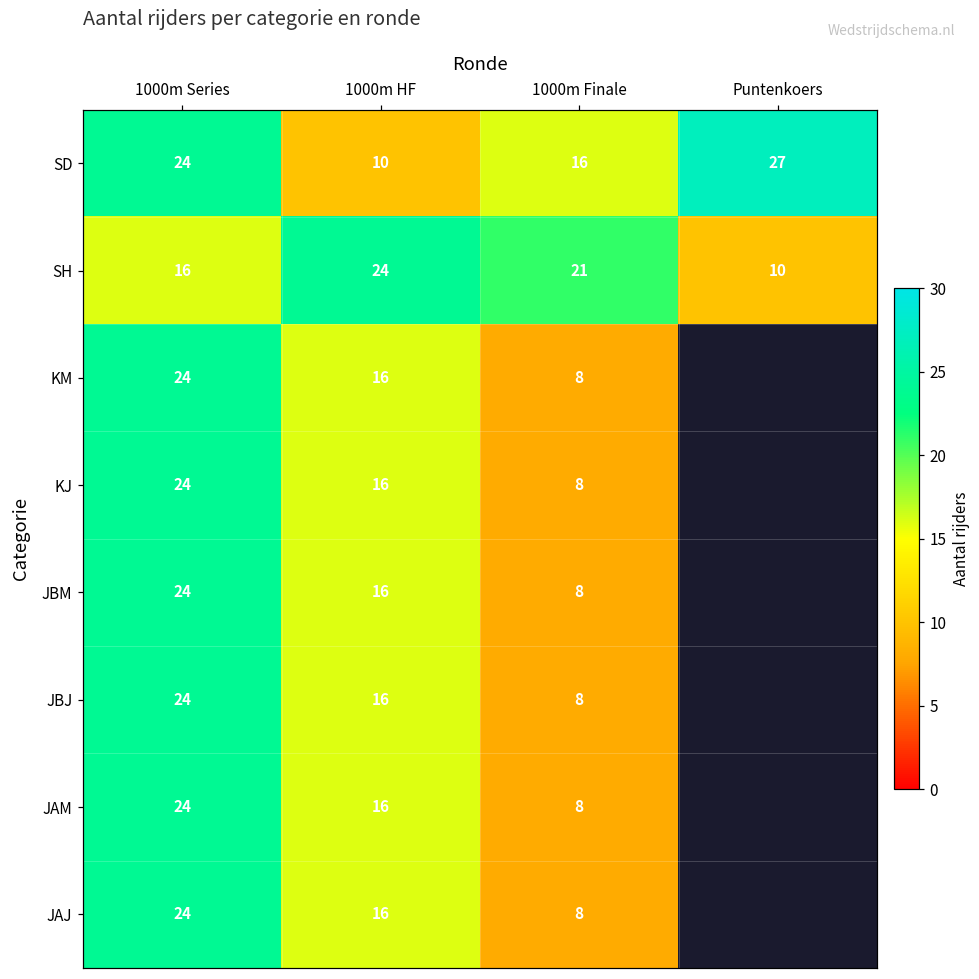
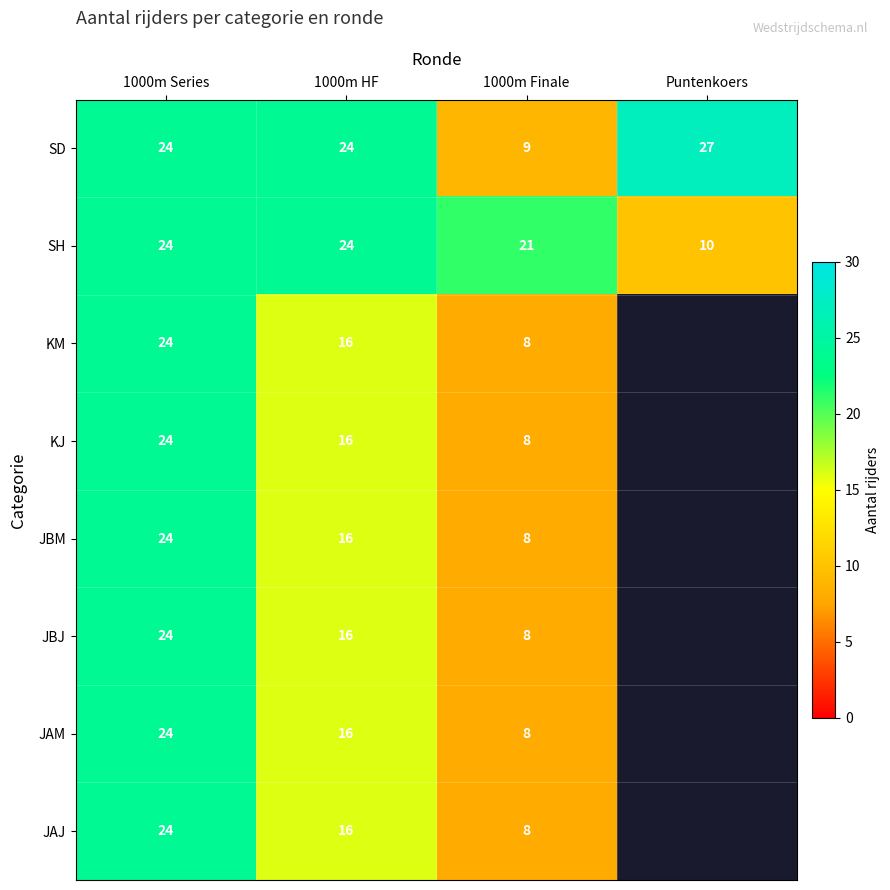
SD, 1000m HF: 10 -> 24
SD, 1000m Finale: 16 -> 9
SH, 1000m Series: 16 -> 24
